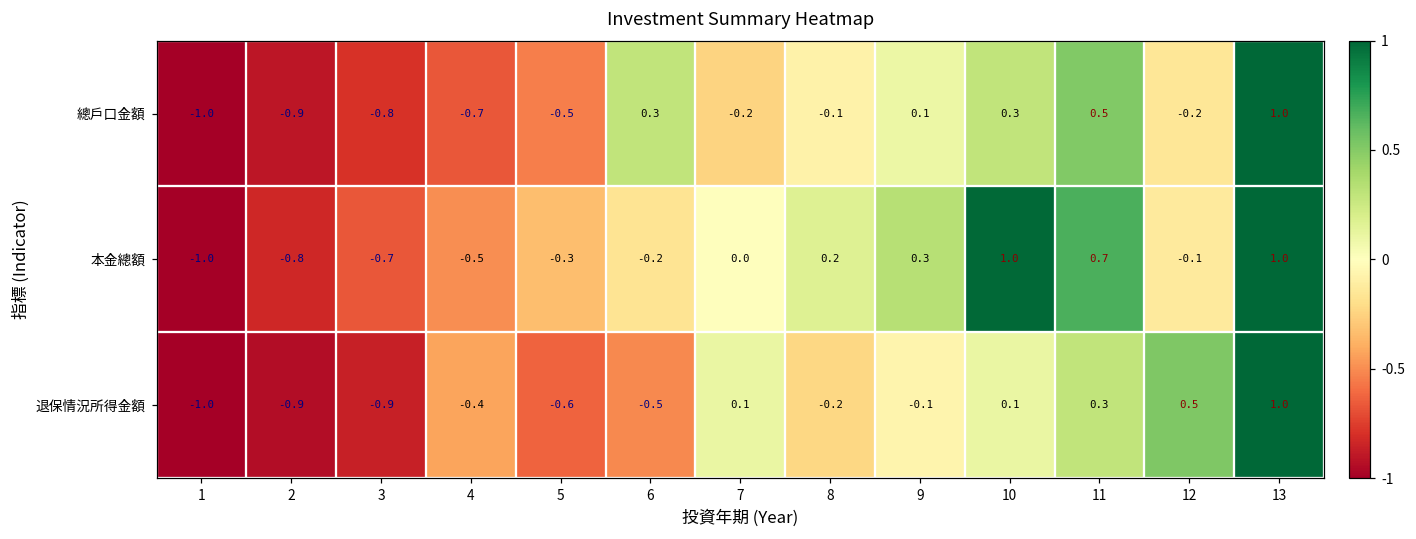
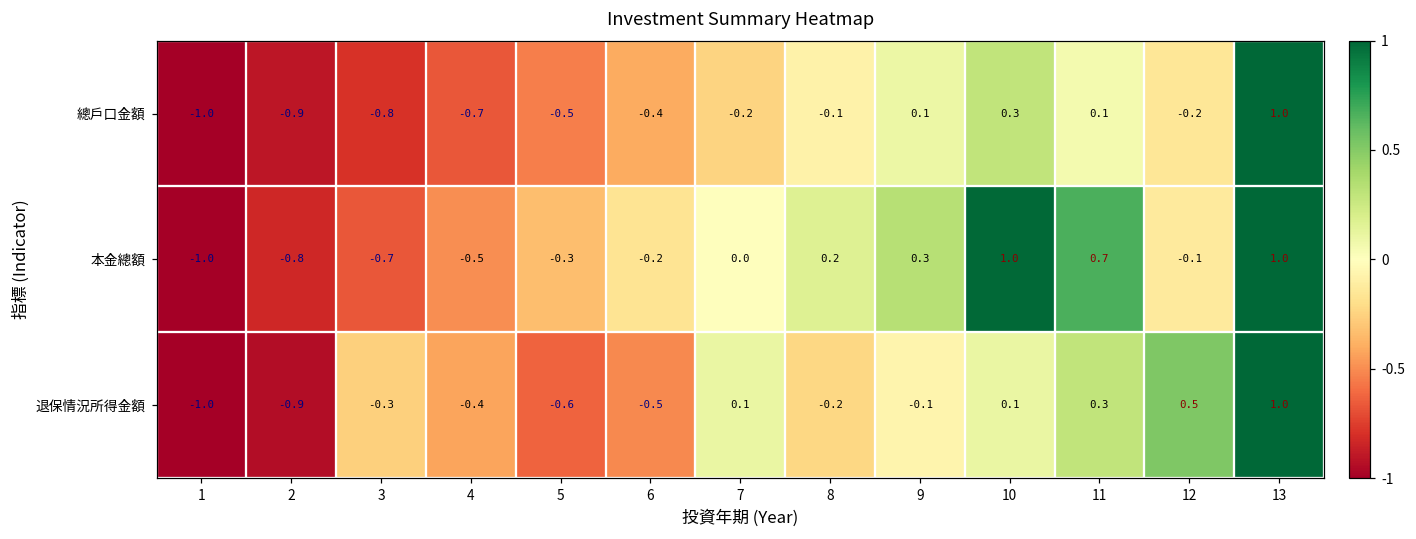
總戶口金額, 6: 0.3 -> -0.4
總戶口金額, 11: 0.5 -> 0.1
退保情況所得金額, 3: -0.9 -> -0.3
